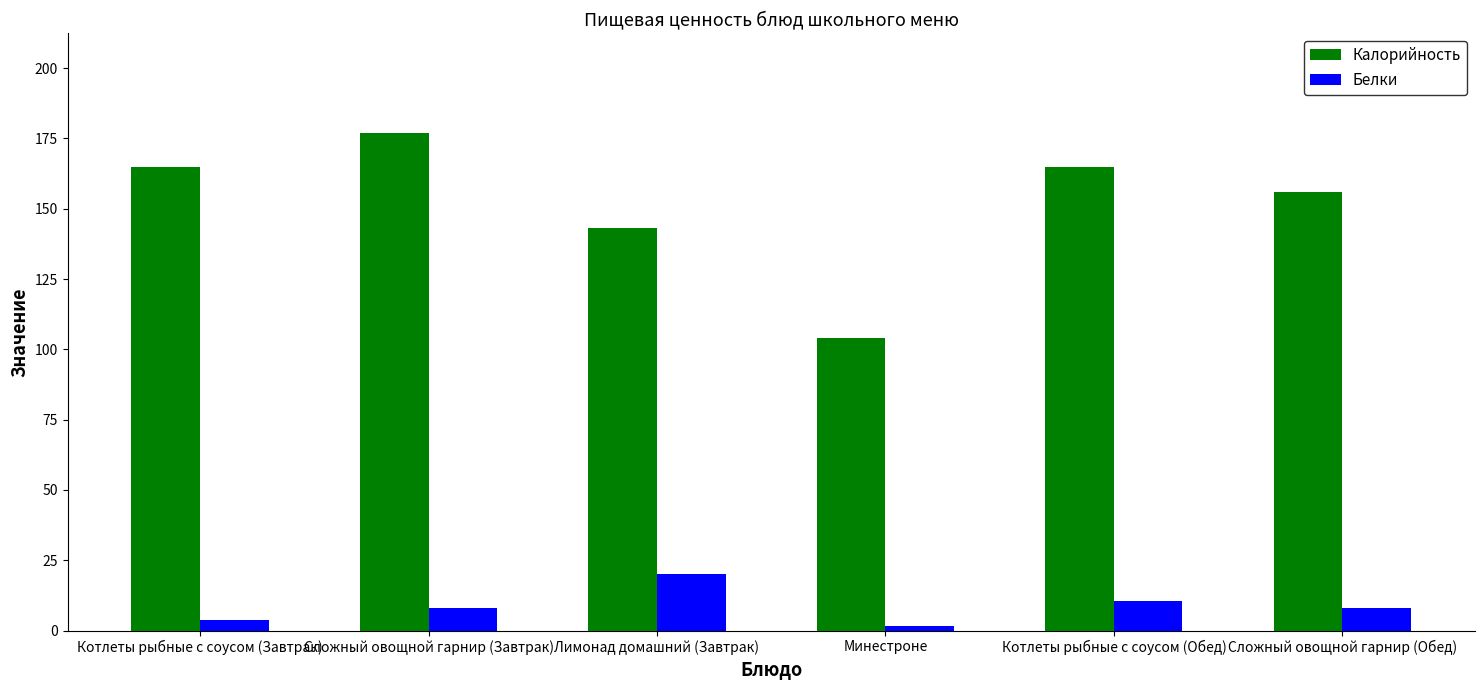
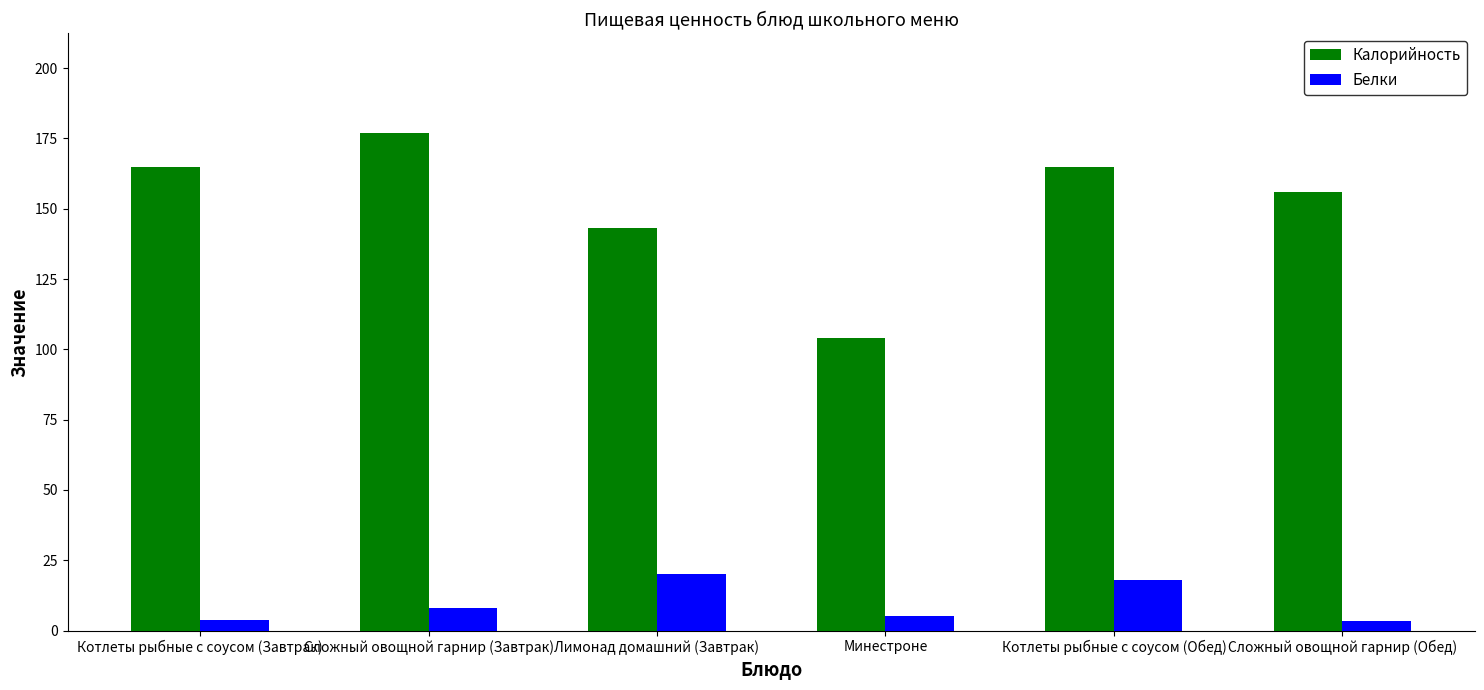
Белки, Минестроне: 2 -> 5
Белки, Котлеты рыбные с соусом (Обед): 11 -> 18
Белки, Сложный овощной гарнир (Обед): 8 -> 3
